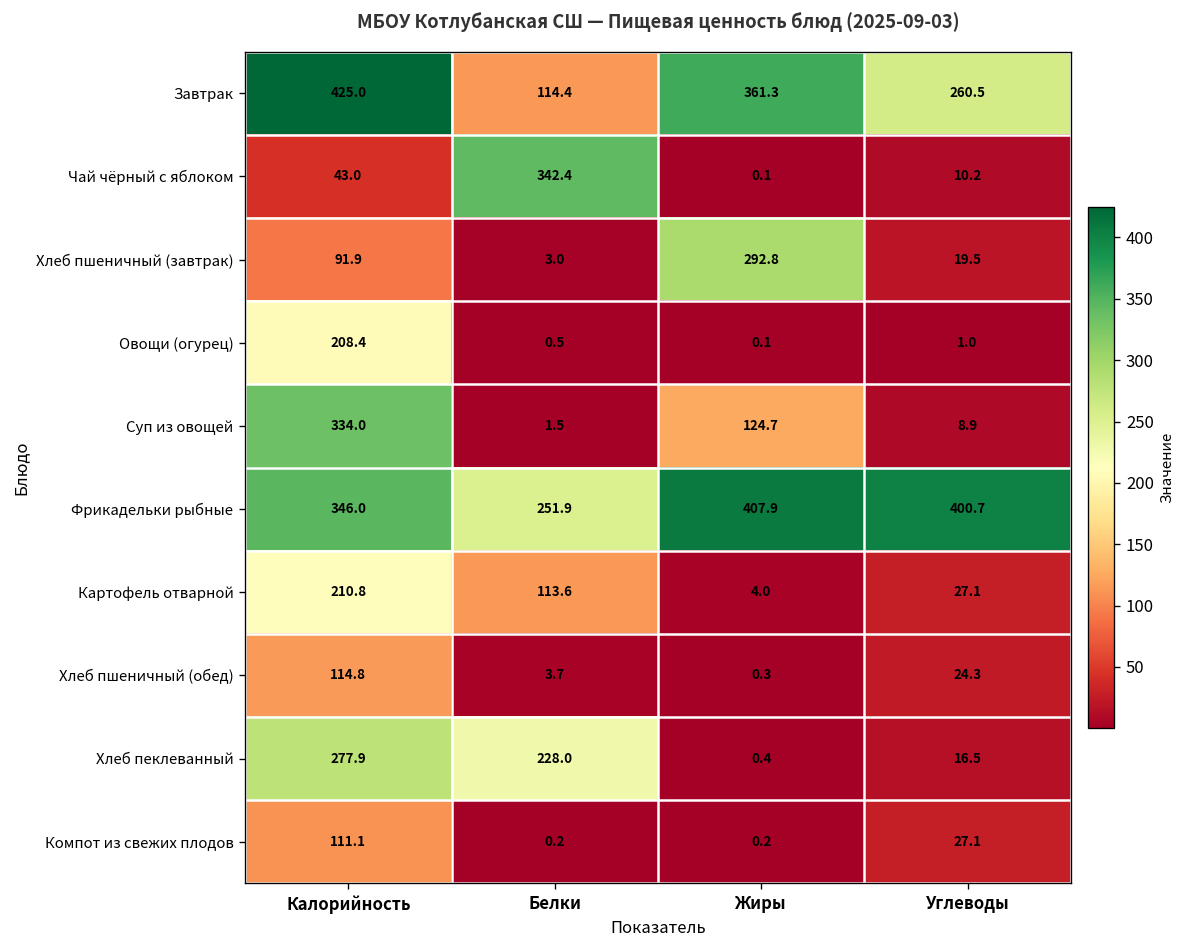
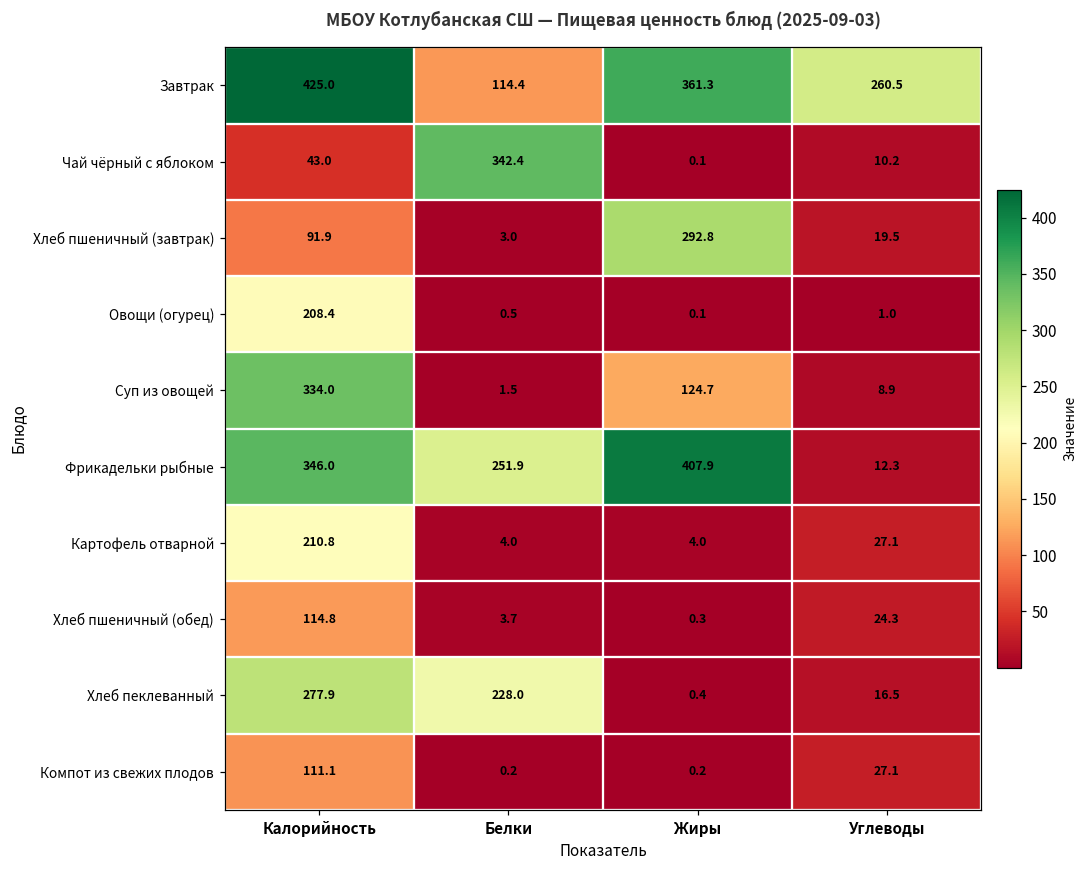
Фрикадельки рыбные, Углеводы: 400.7 -> 12.3
Картофель отварной, Белки: 113.6 -> 4.0
